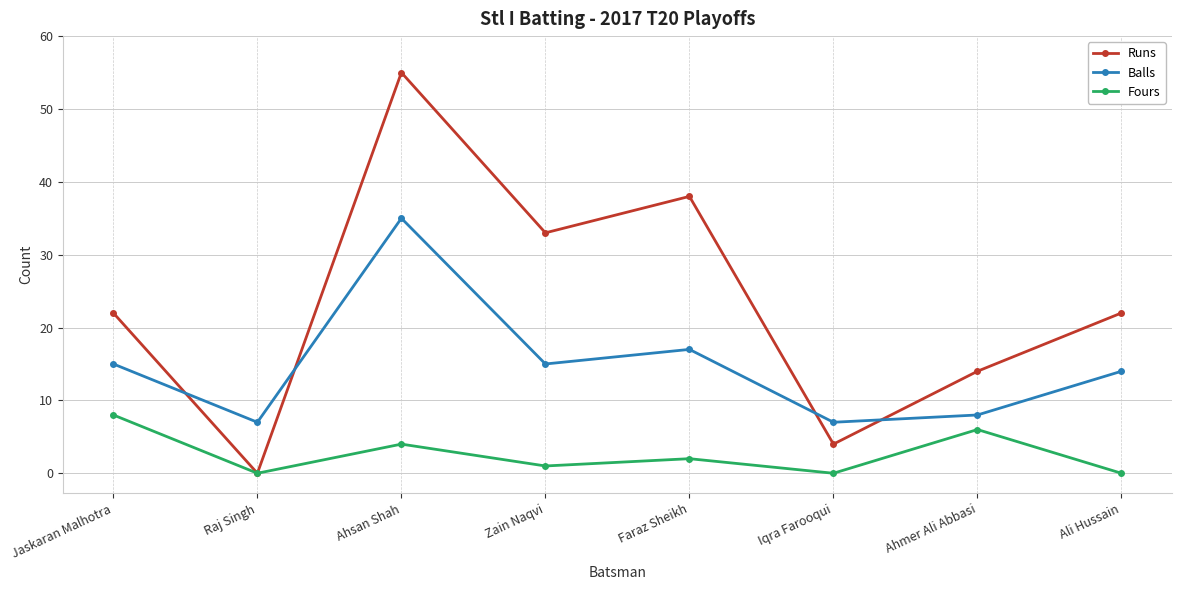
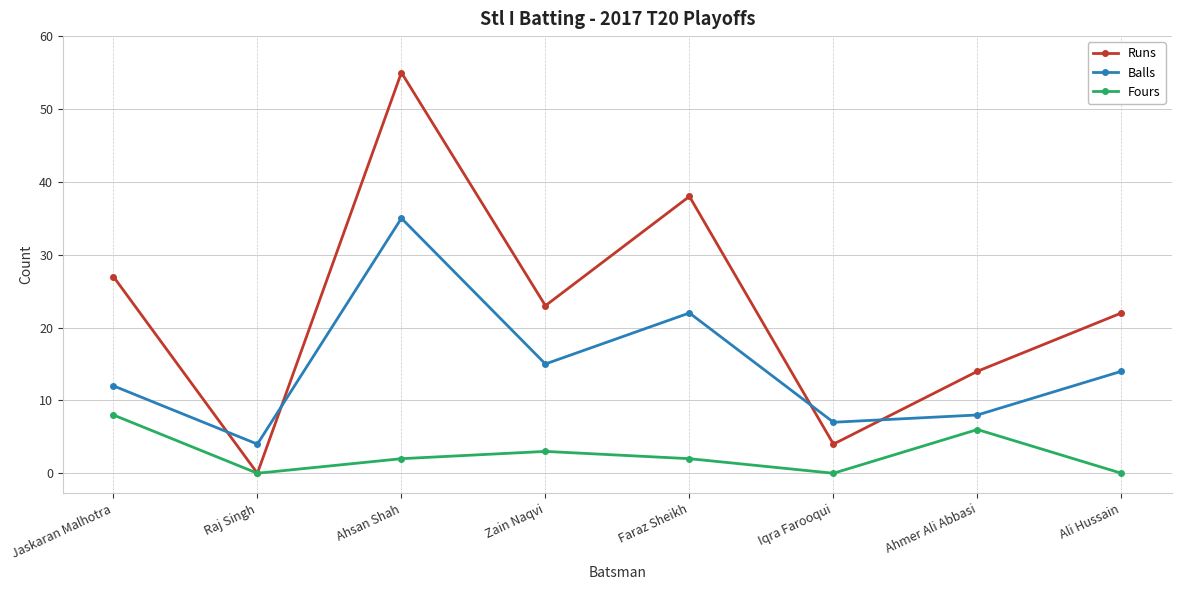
Runs, Jaskaran Malhotra: 22 -> 27
Balls, Jaskaran Malhotra: 15 -> 12
Balls, Raj Singh: 7 -> 4
Fours, Ahsan Shah: 4 -> 2
Runs, Zain Naqvi: 33 -> 23
Fours, Zain Naqvi: 1 -> 3
Balls, Faraz Sheikh: 17 -> 22
